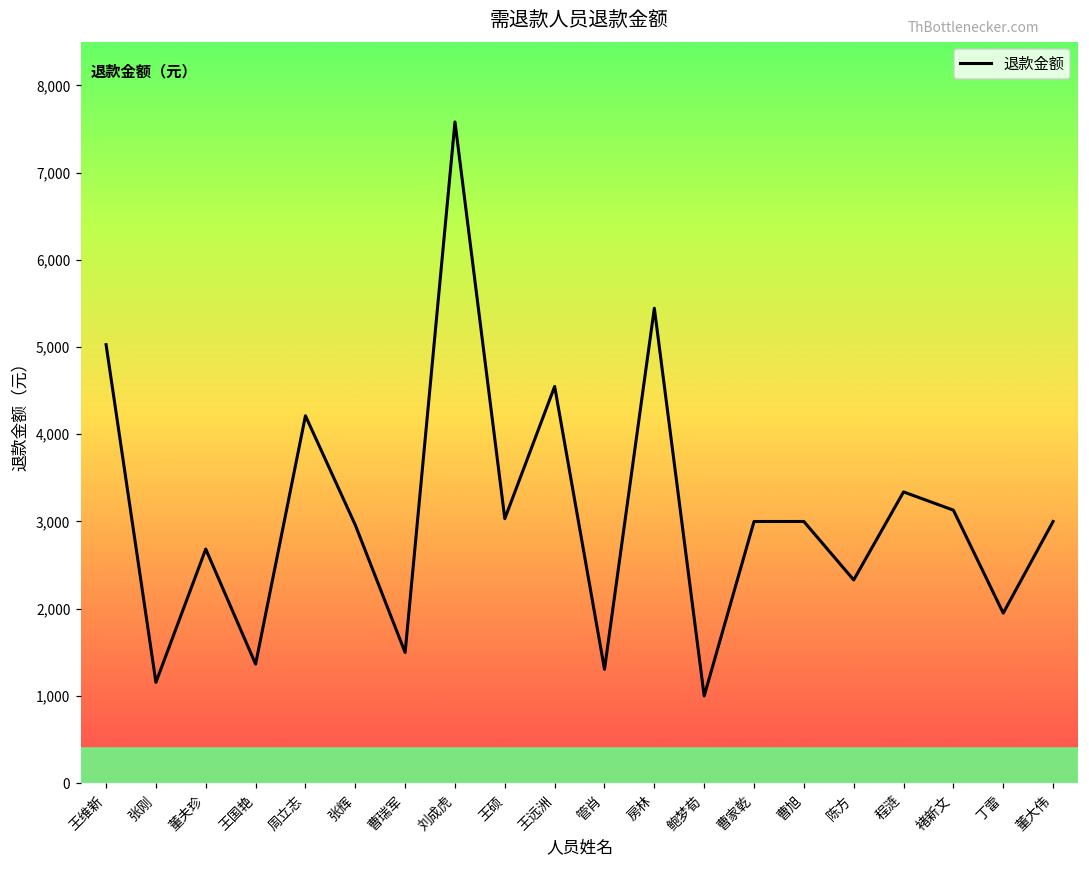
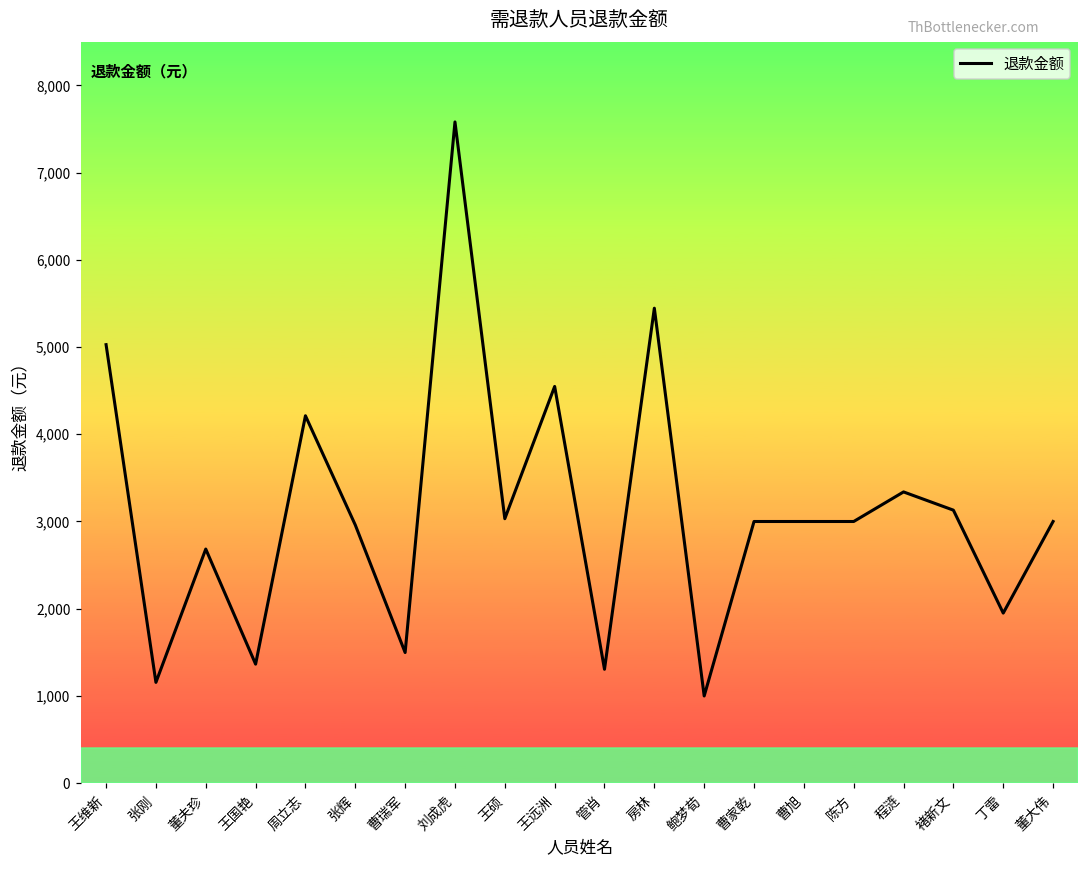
陈方: 2,300 -> 3,000
